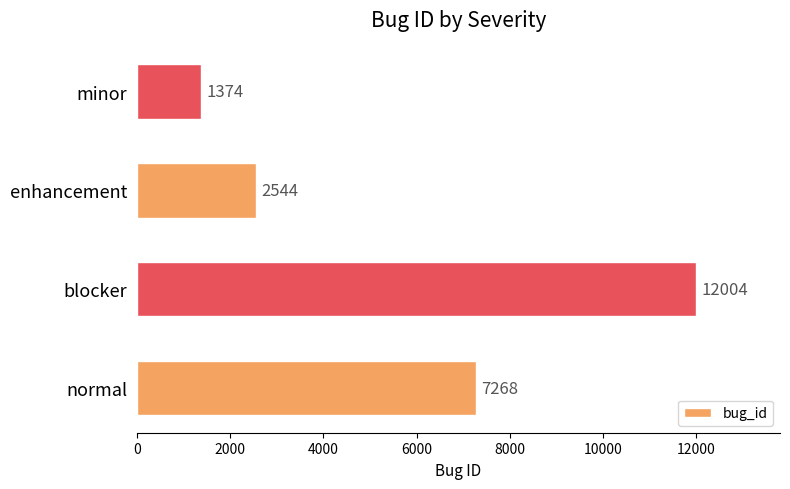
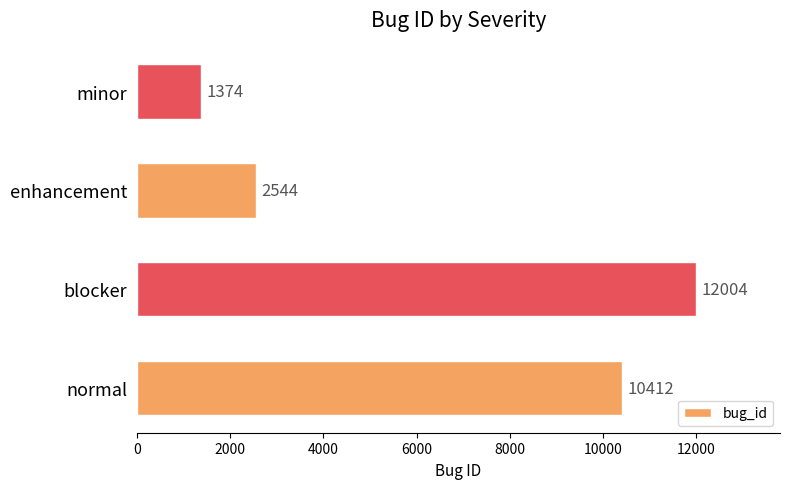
normal: 7268 -> 10412
